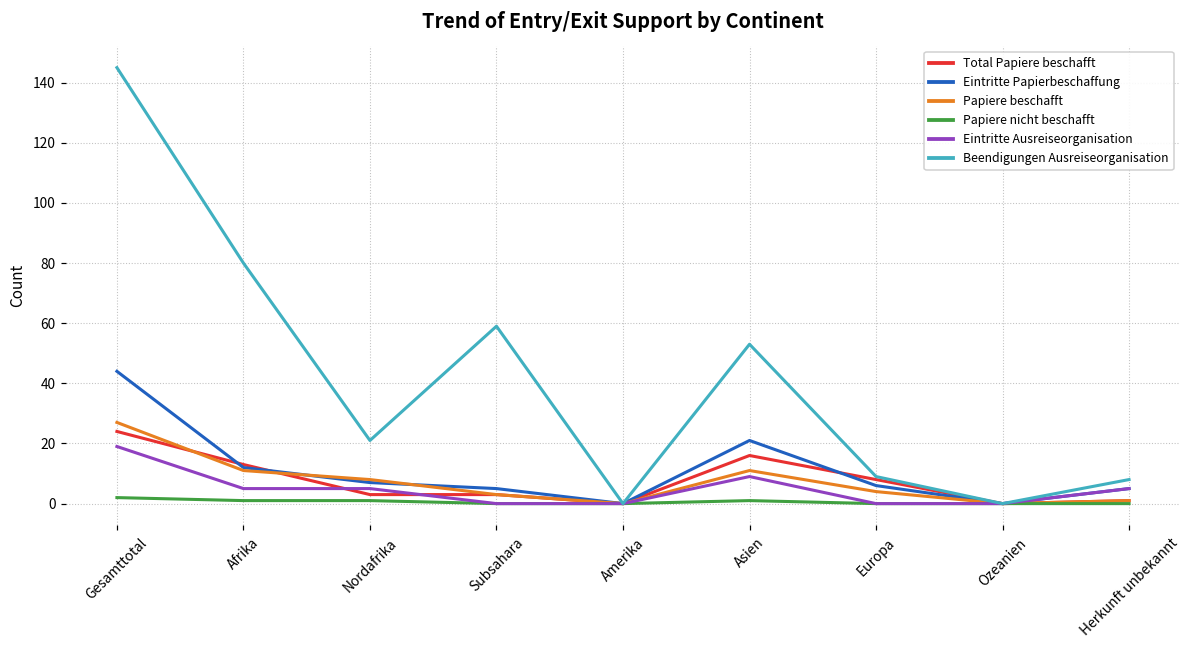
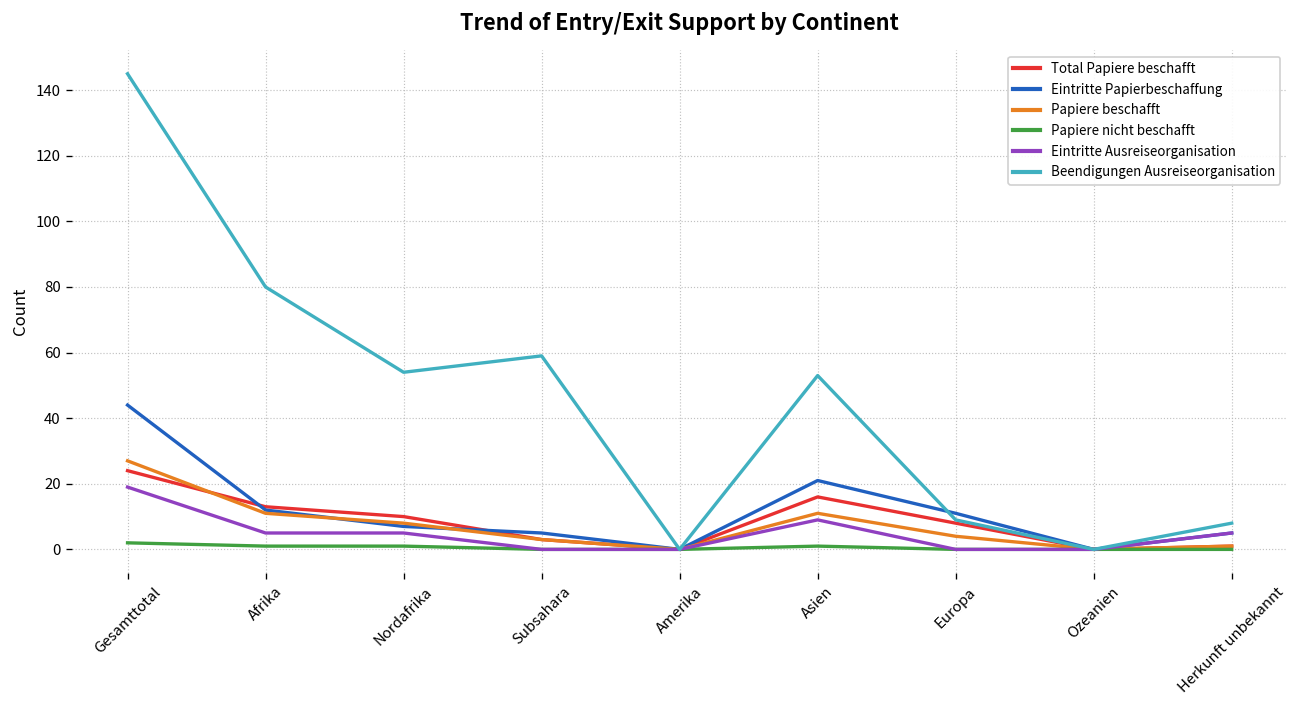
Total Papiere beschafft, Nordafrika: 3 -> 10
Beendigungen Ausreiseorganisation, Nordafrika: 21 -> 54
Eintritte Papierbeschaffung, Europa: 6 -> 11
